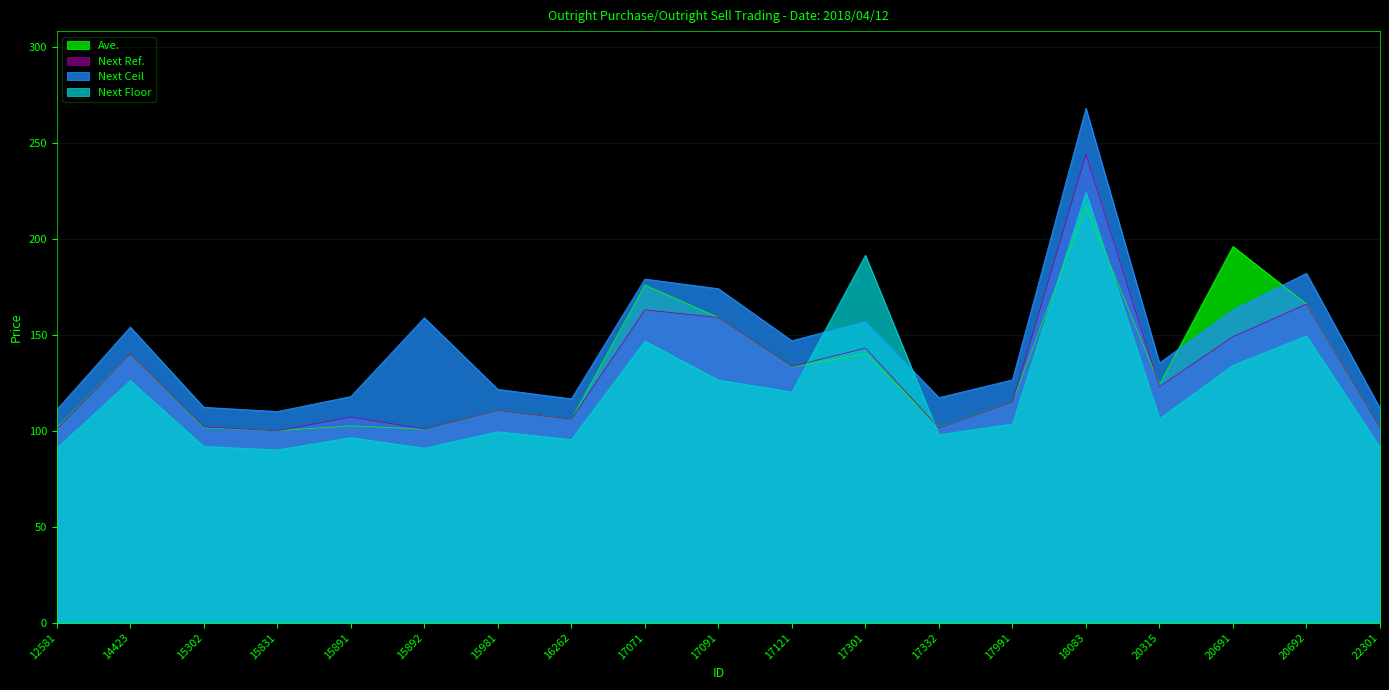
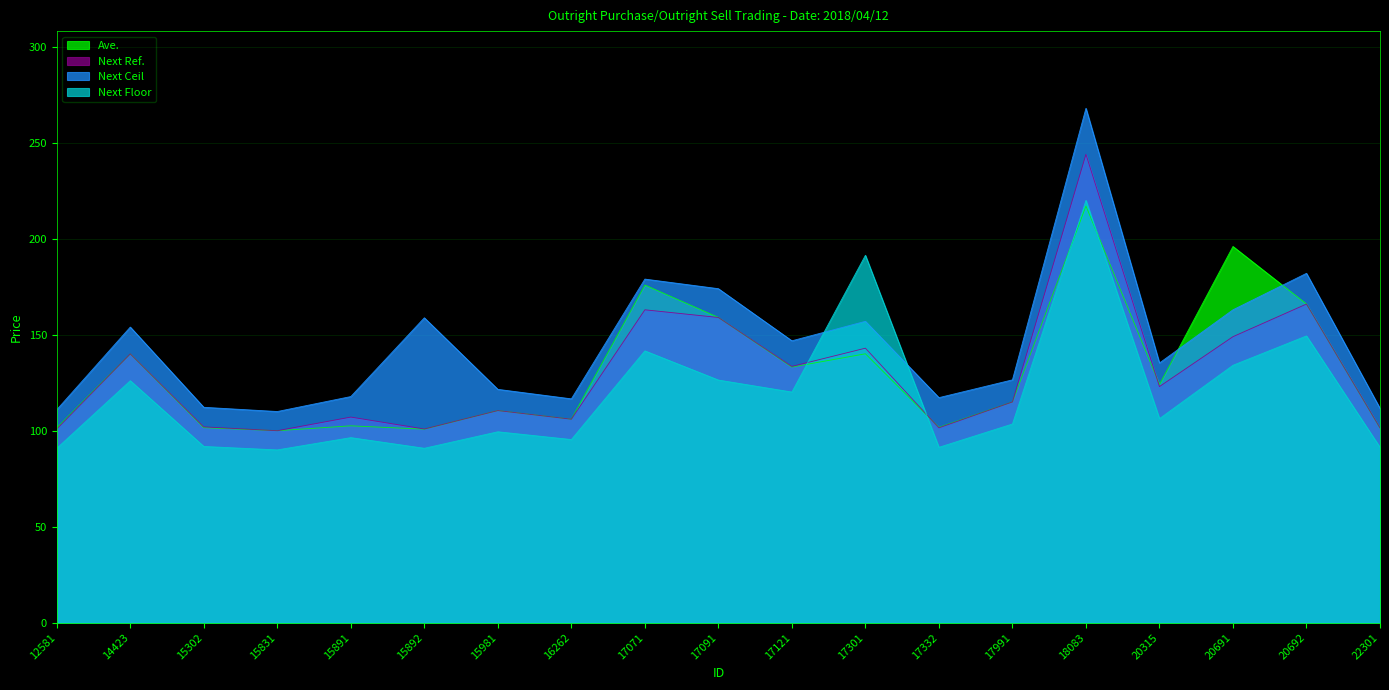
Next Floor, 17071: 147 -> 142
Next Floor, 17332: 98 -> 91
Next Floor, 18083: 224 -> 220
